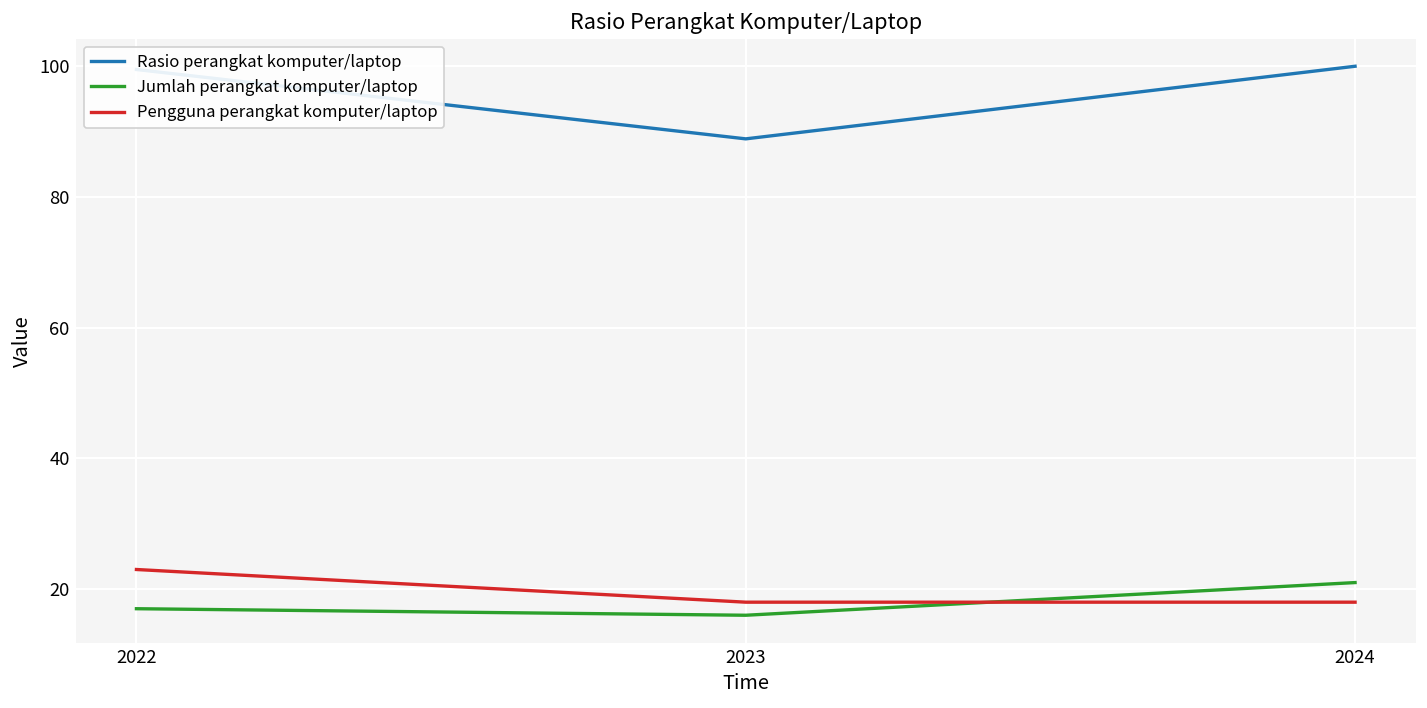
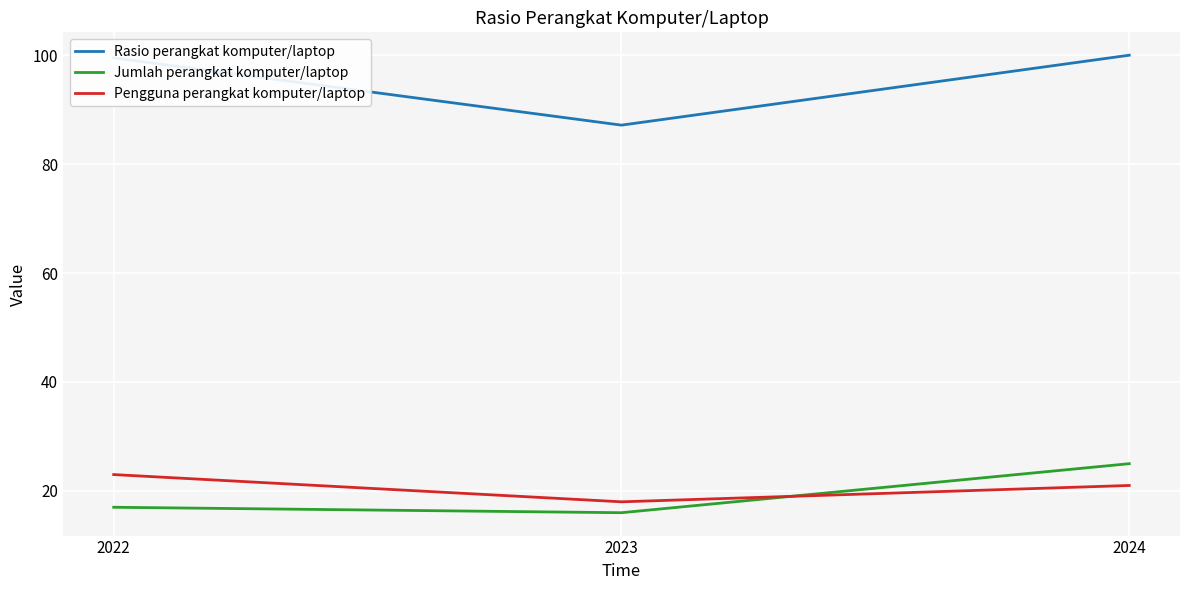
Rasio perangkat komputer/laptop, 2023: 89 -> 87
Jumlah perangkat komputer/laptop, 2024: 21 -> 25
Pengguna perangkat komputer/laptop, 2024: 18 -> 21
